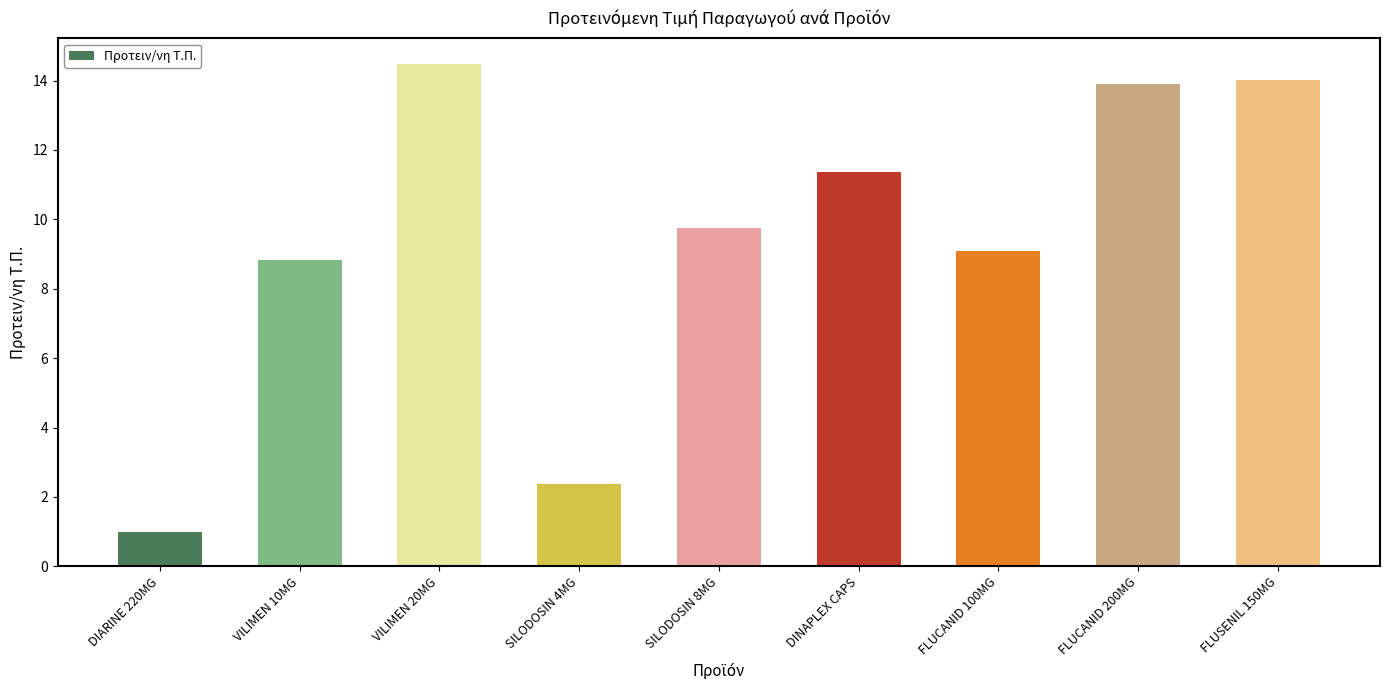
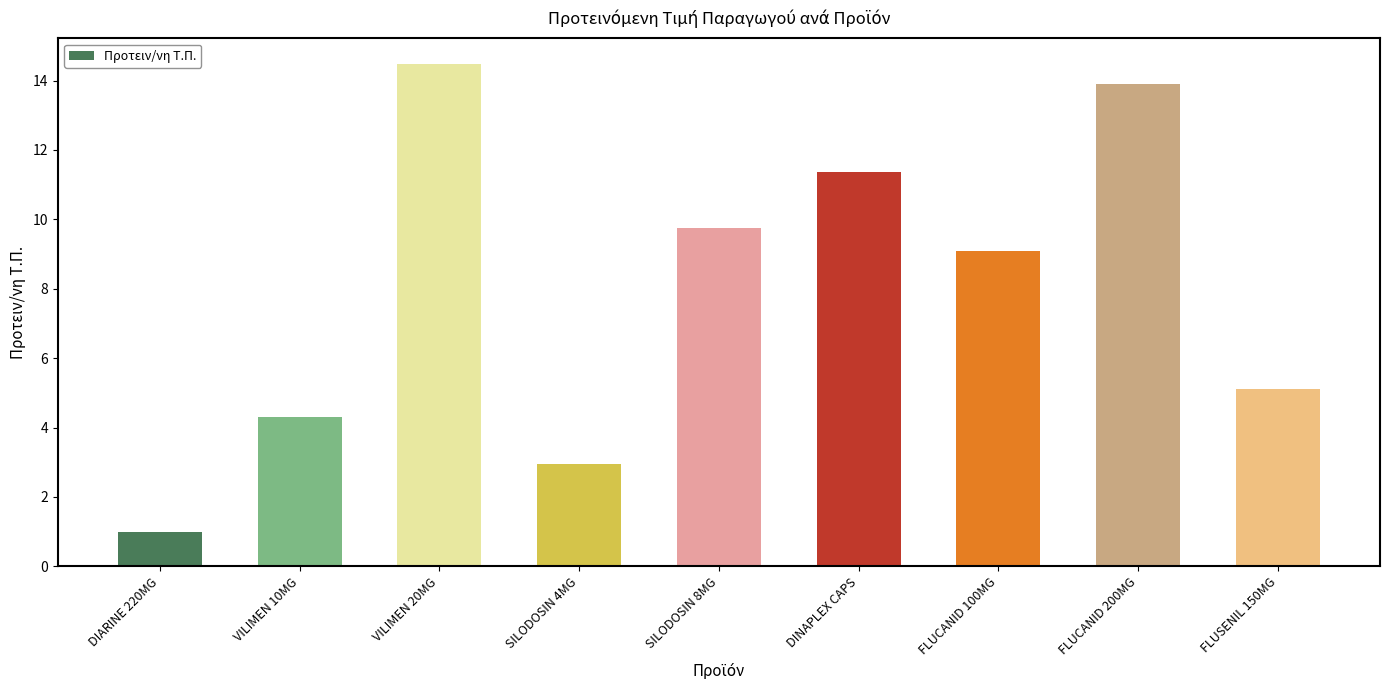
VILIMEN 10MG: 8.8 -> 4.3
SILODOSIN 4MG: 2.4 -> 2.9
FLUSENIL 150MG: 14.0 -> 5.1
